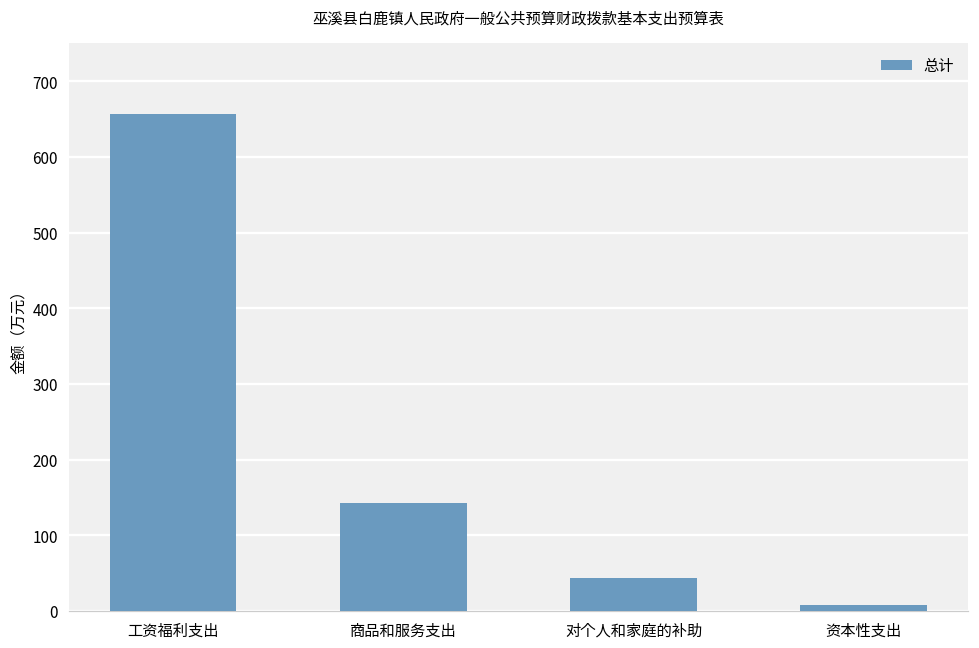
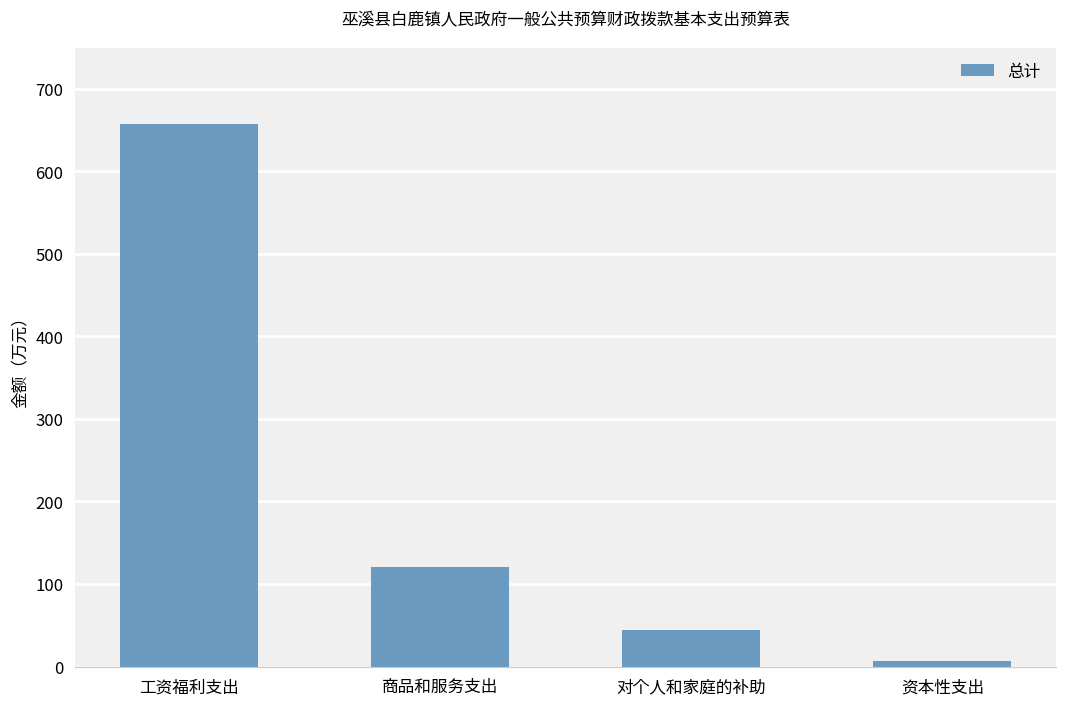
商品和服务支出: 140 -> 120
